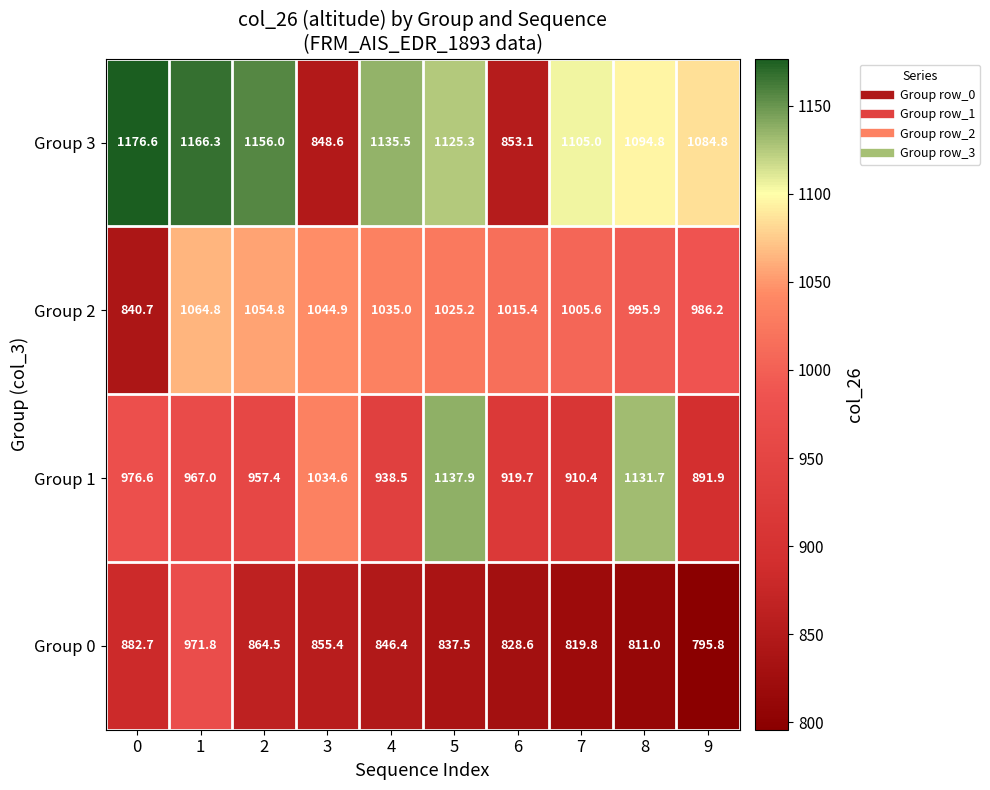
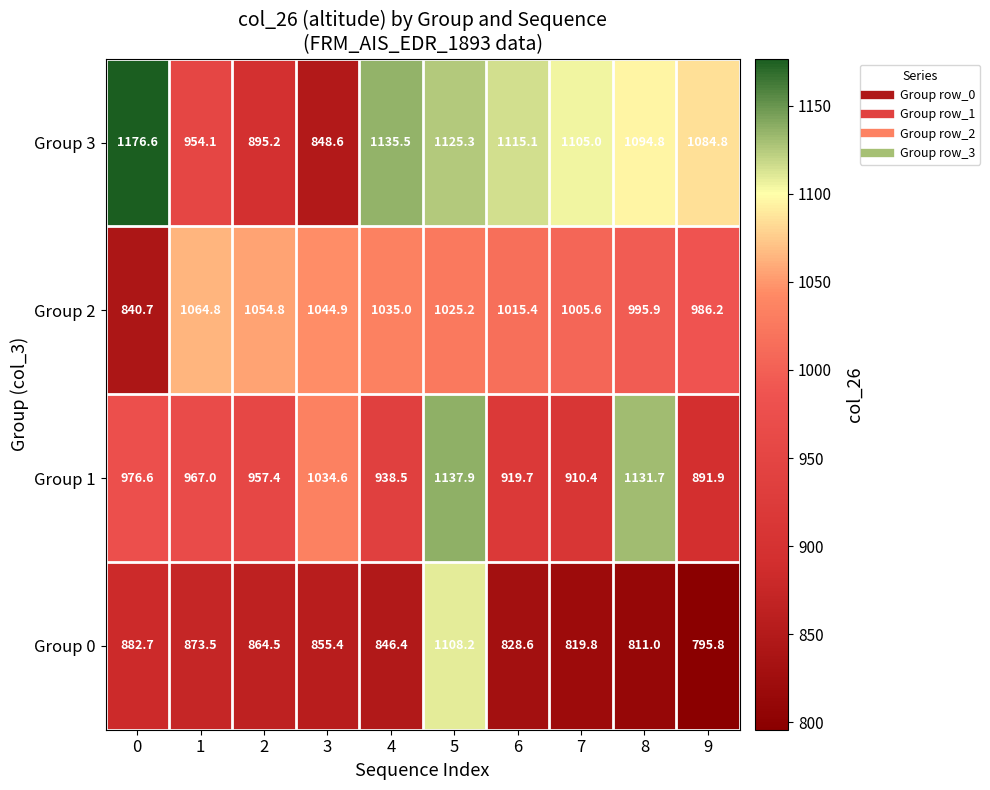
Group 3, 1: 1166.3 -> 954.1
Group 3, 2: 1156.0 -> 895.2
Group 3, 6: 853.1 -> 1115.1
Group 0, 1: 971.8 -> 873.5
Group 0, 5: 837.5 -> 1108.2
